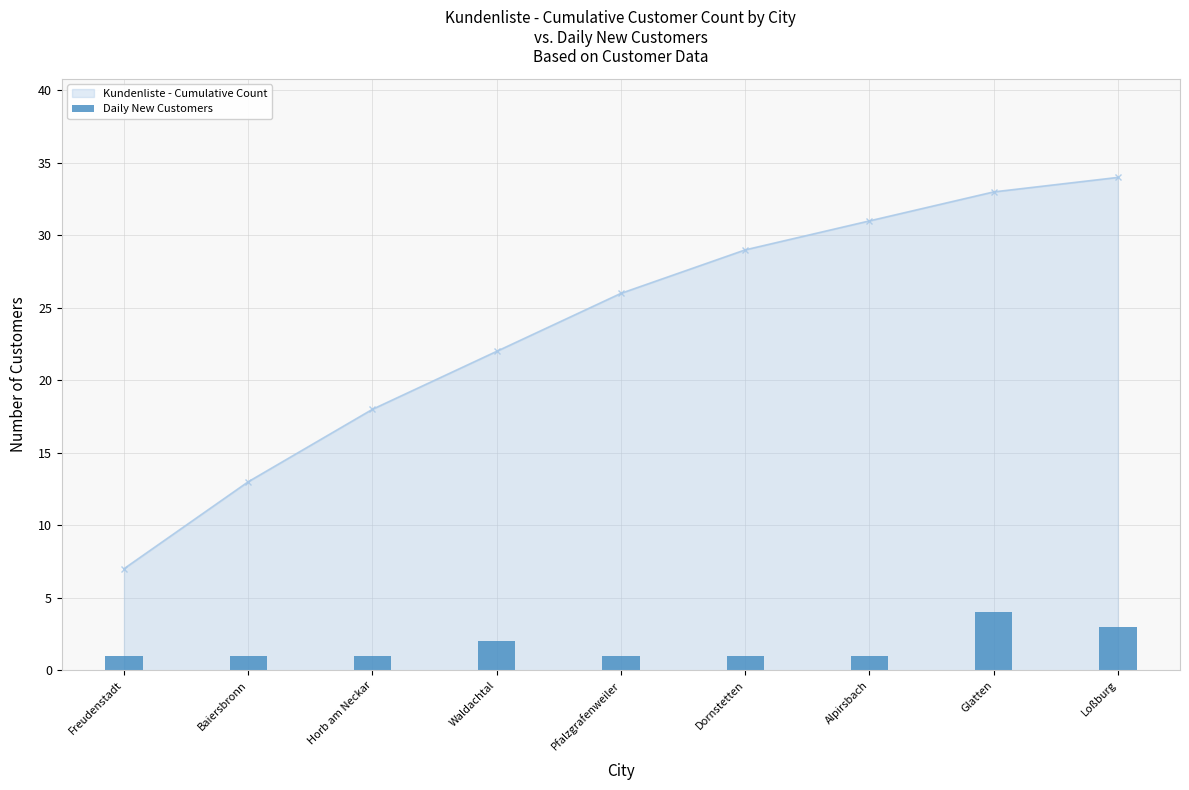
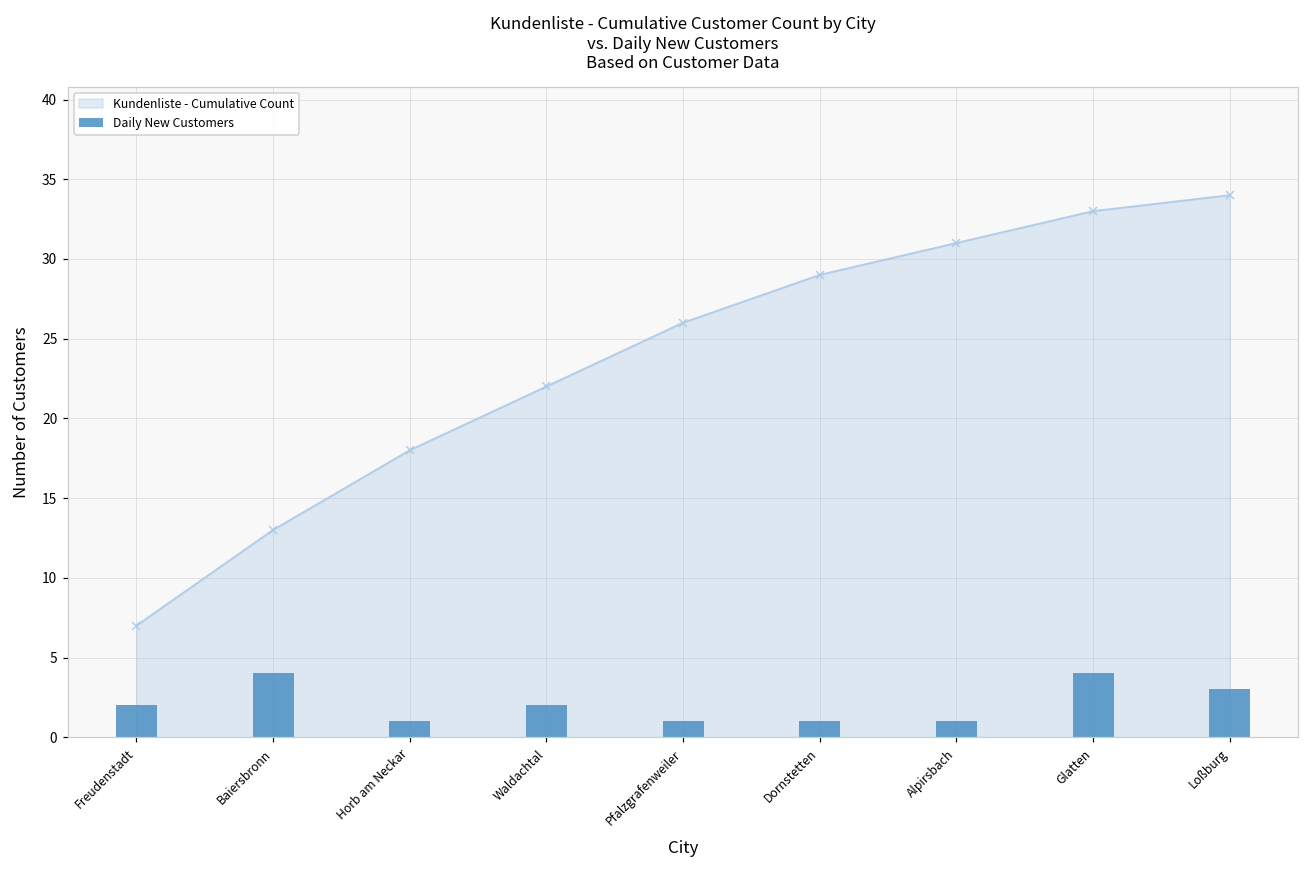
Daily New Customers, Freudenstadt: 1 -> 2
Daily New Customers, Baiersbronn: 1 -> 4
